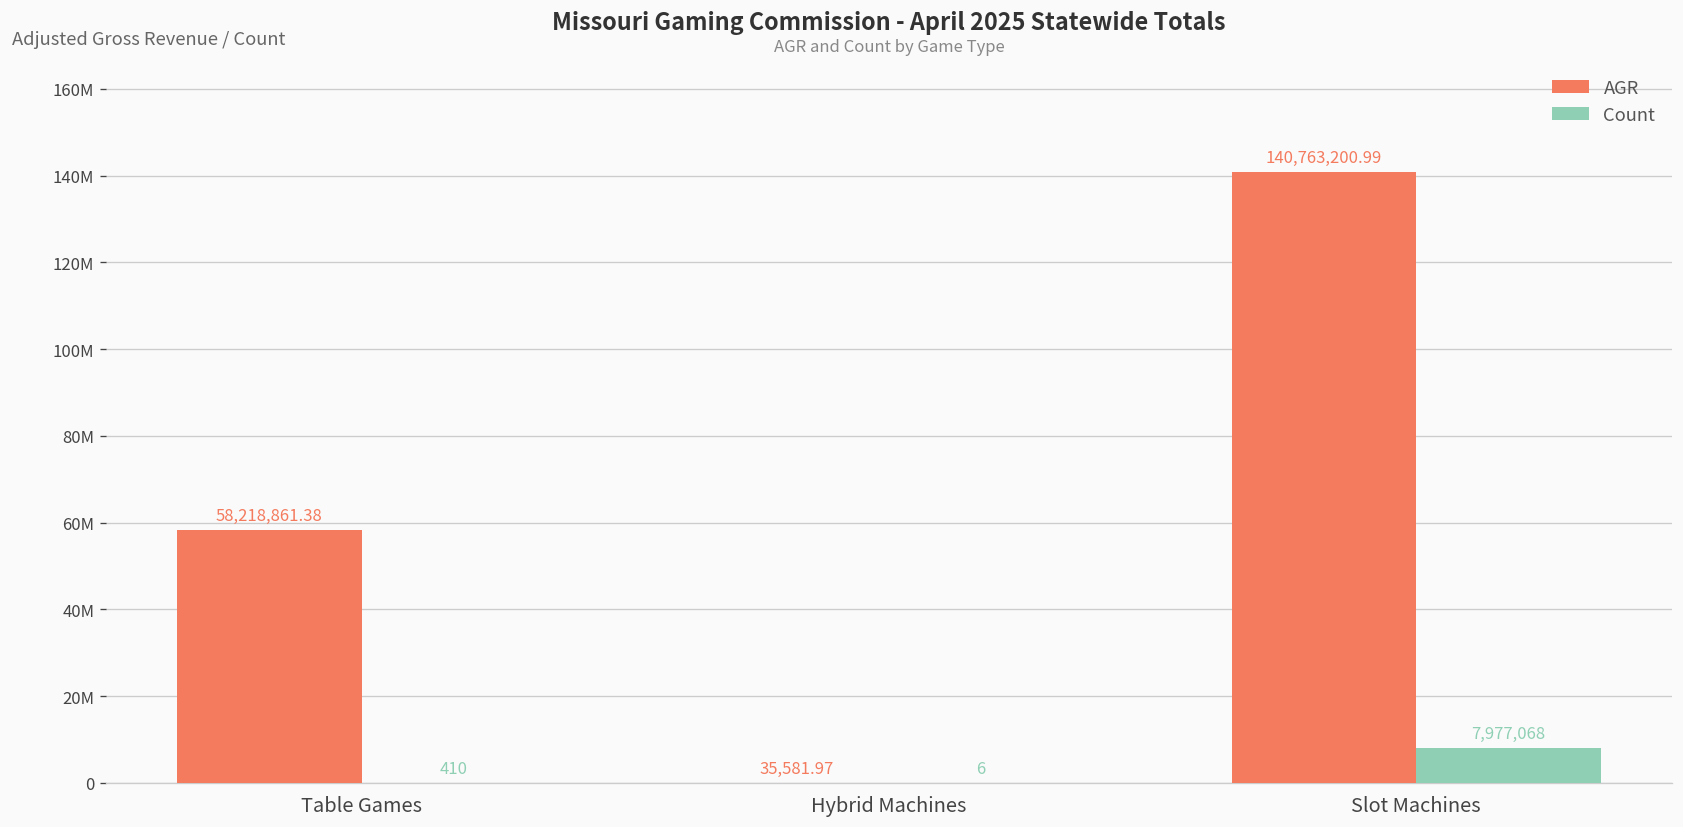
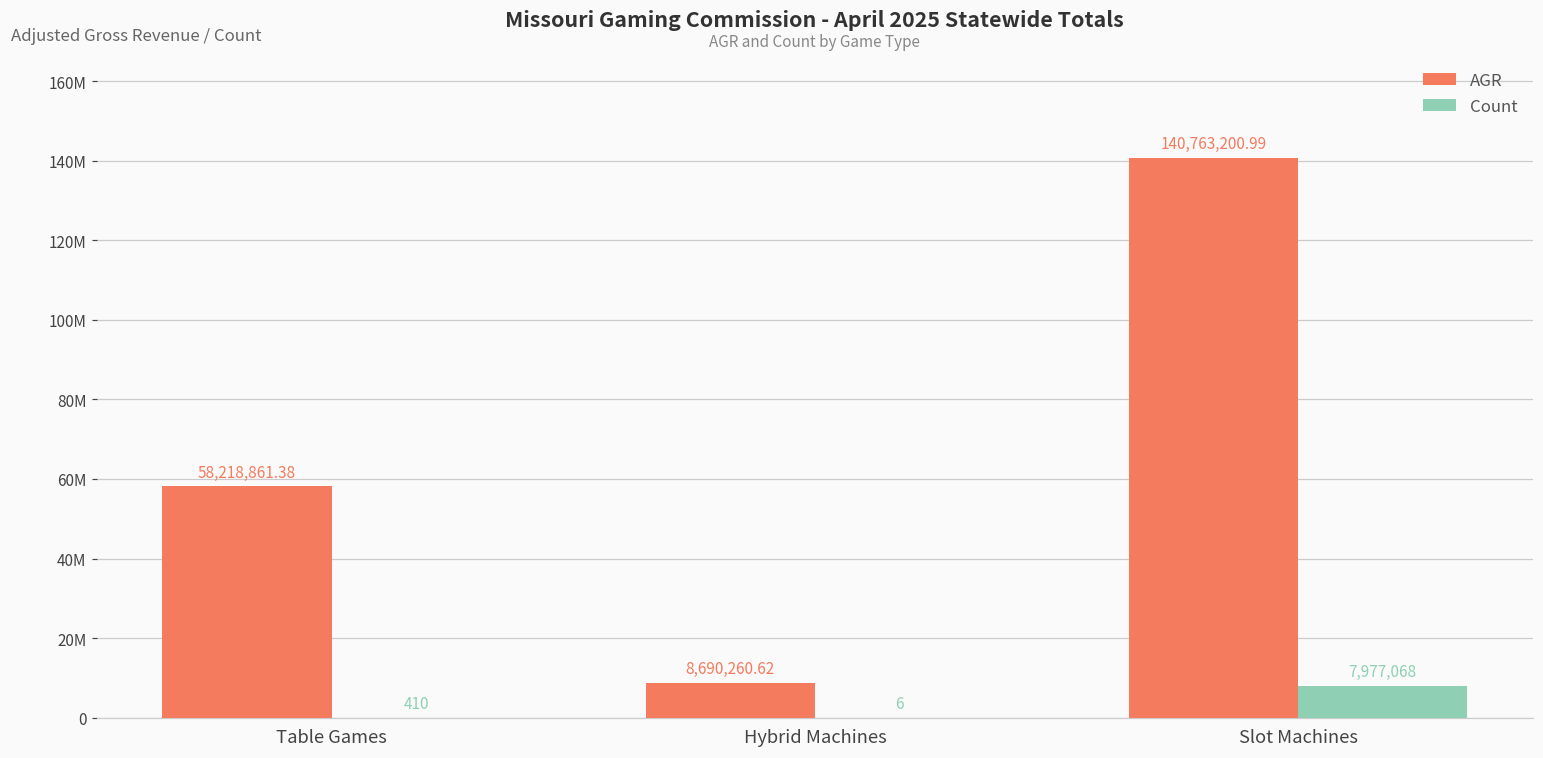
AGR, Hybrid Machines: 35,581.97 -> 8,690,260.62
